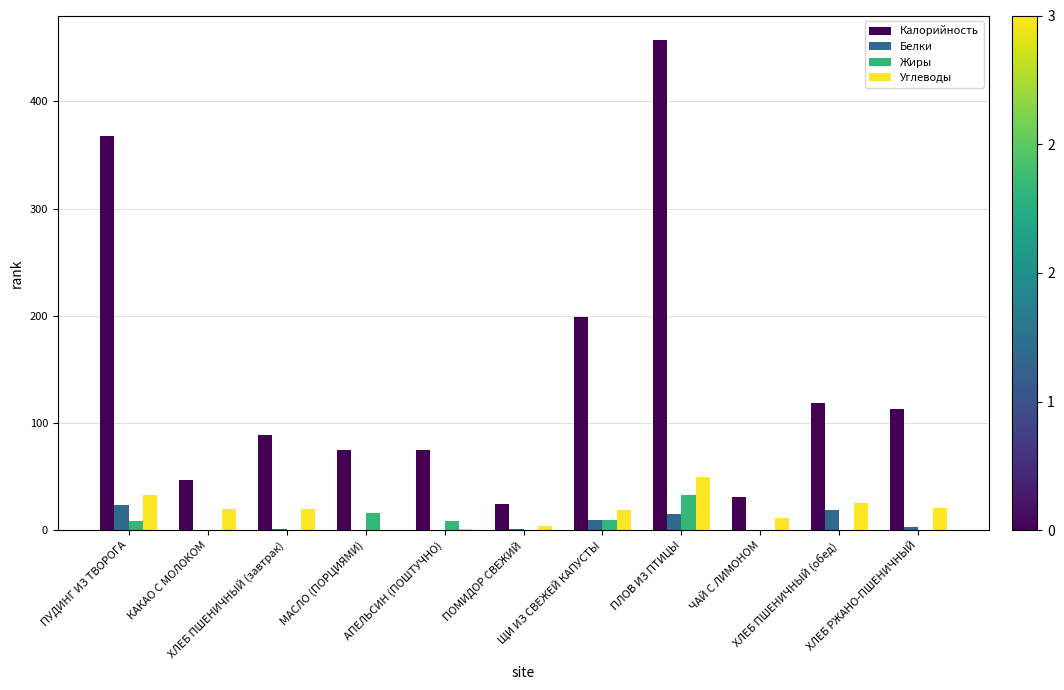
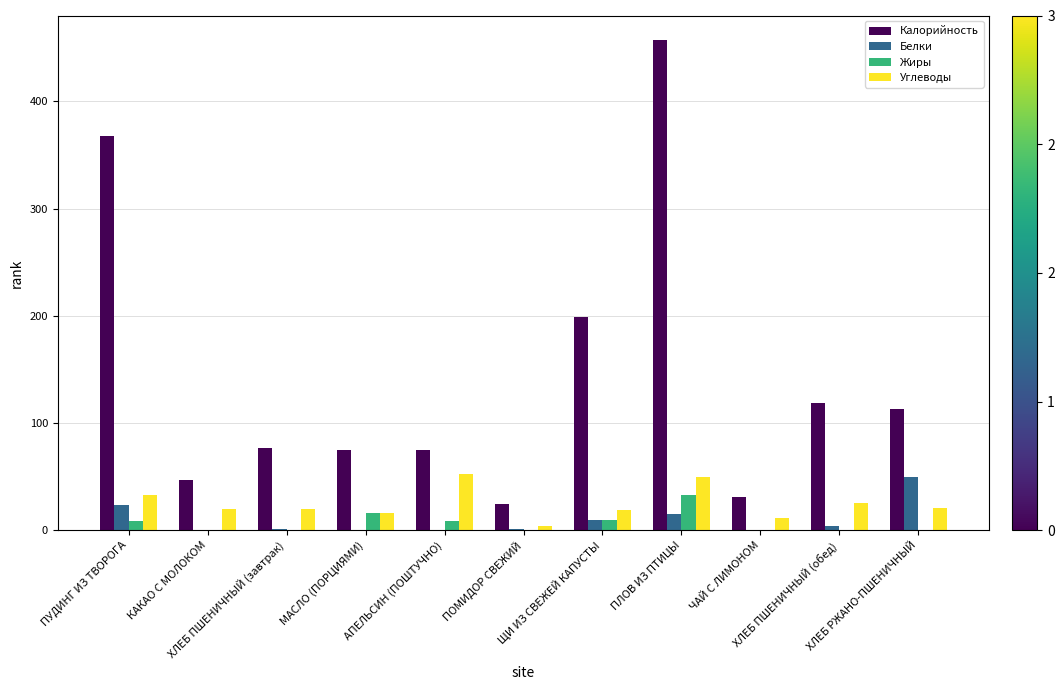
Калорийность, ХЛЕБ ПШЕНИЧНЫЙ (завтрак): 89 -> 77
Углеводы, МАСЛО (ПОРЦИЯМИ): 0 -> 17
Углеводы, АПЕЛЬСИН (ПОШТУЧНО): 1 -> 52
Белки, ХЛЕБ ПШЕНИЧНЫЙ (обед): 19 -> 4
Белки, ХЛЕБ РЖАНО-ПШЕНИЧНЫЙ: 3 -> 50
